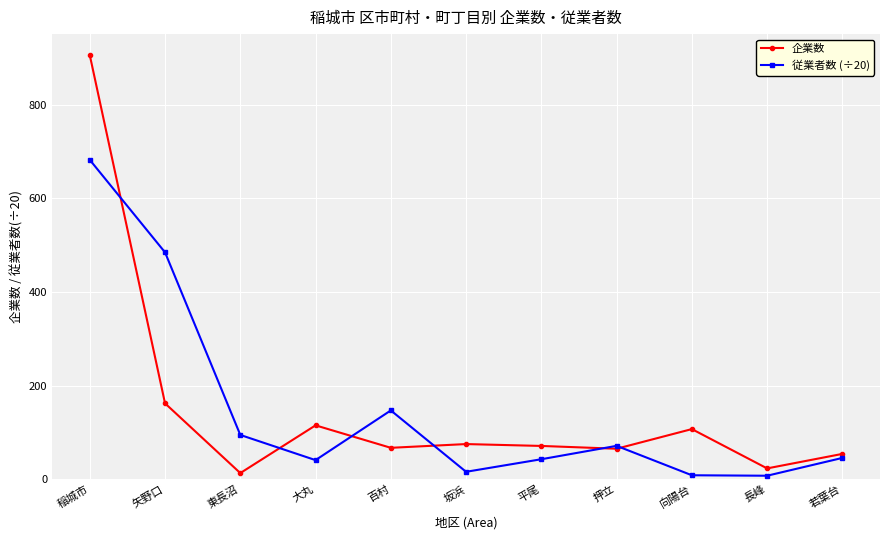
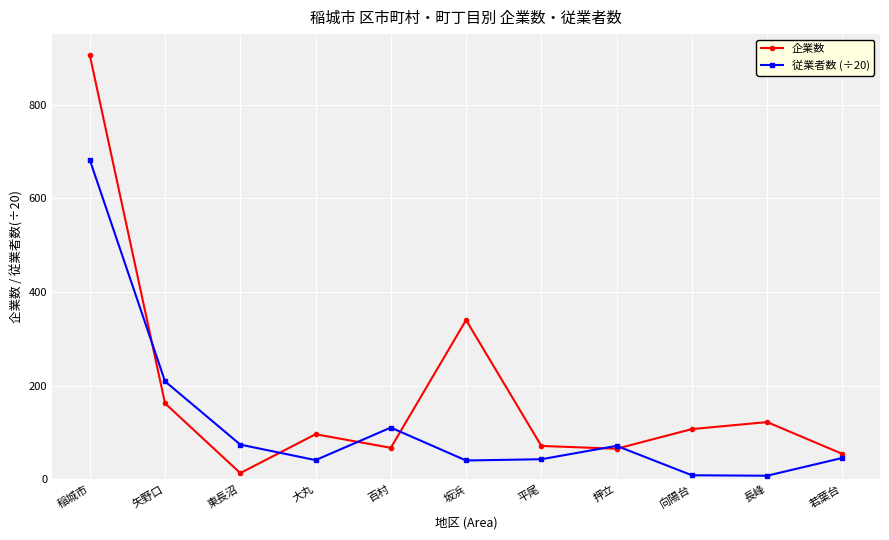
従業者数 (÷20), 矢野口: 480 -> 210
従業者数 (÷20), 東長沼: 90 -> 70
企業数, 大丸: 120 -> 100
従業者数 (÷20), 百村: 150 -> 110
企業数, 坂浜: 80 -> 340
従業者数 (÷20), 坂浜: 20 -> 40
企業数, 長峰: 20 -> 120
